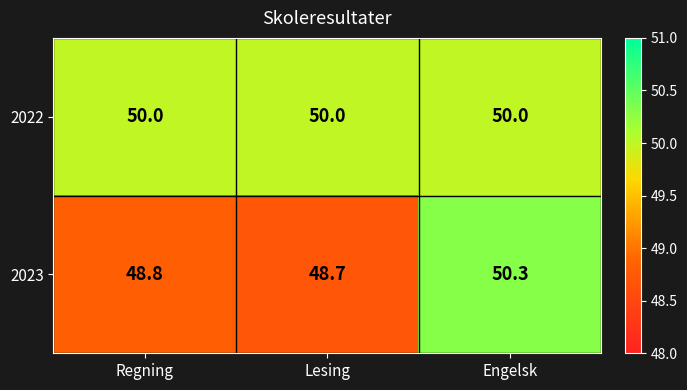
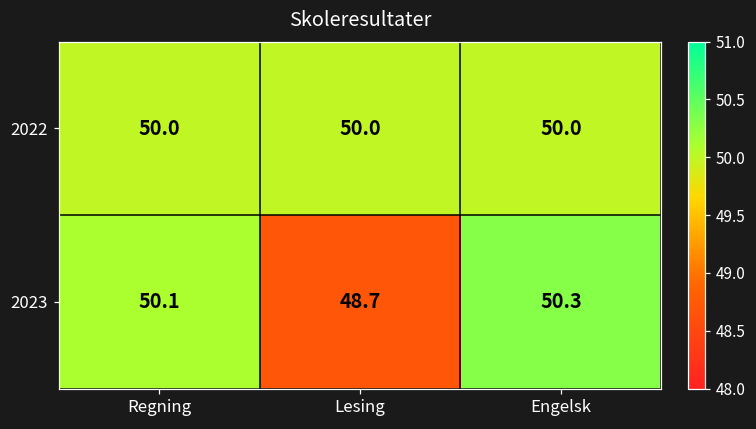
2023, Regning: 48.8 -> 50.1
